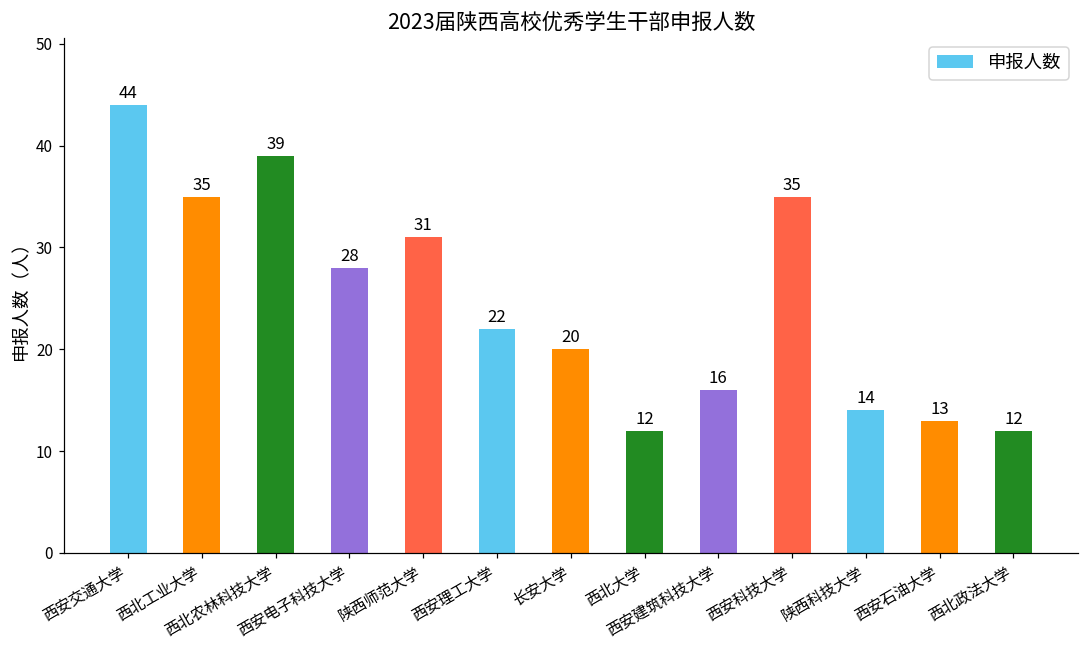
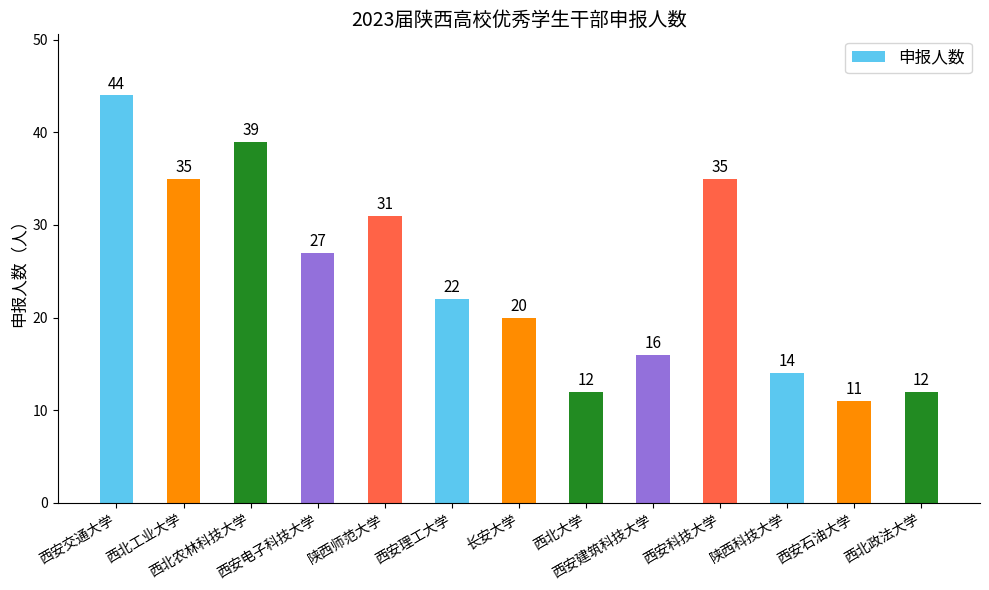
西安电子科技大学: 28 -> 27
西安石油大学: 13 -> 11
